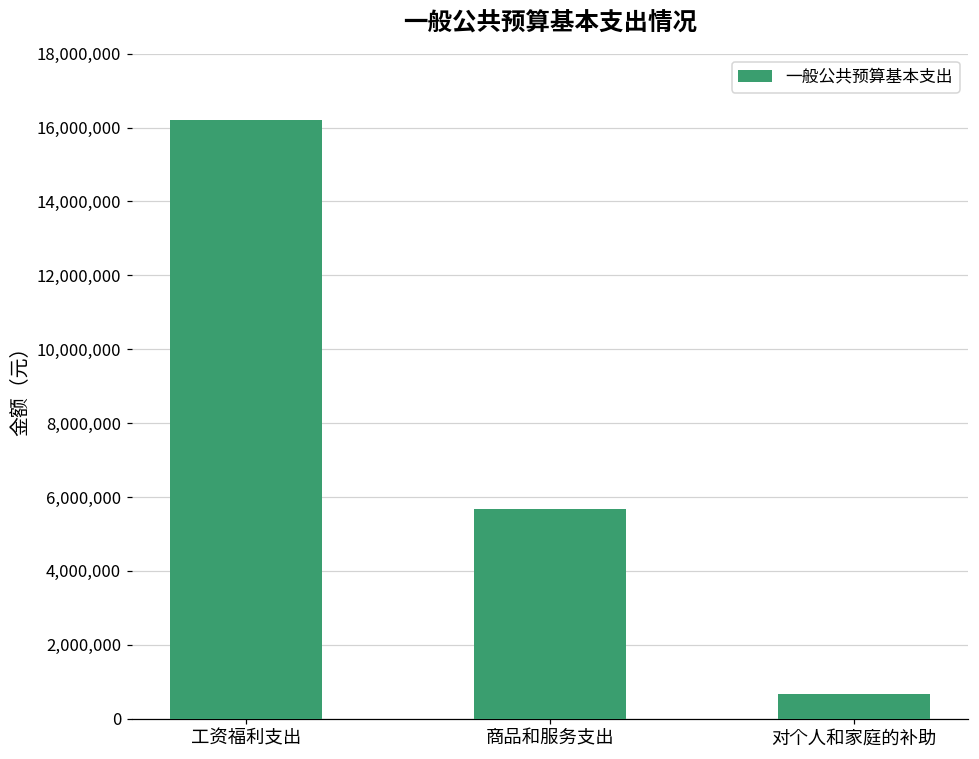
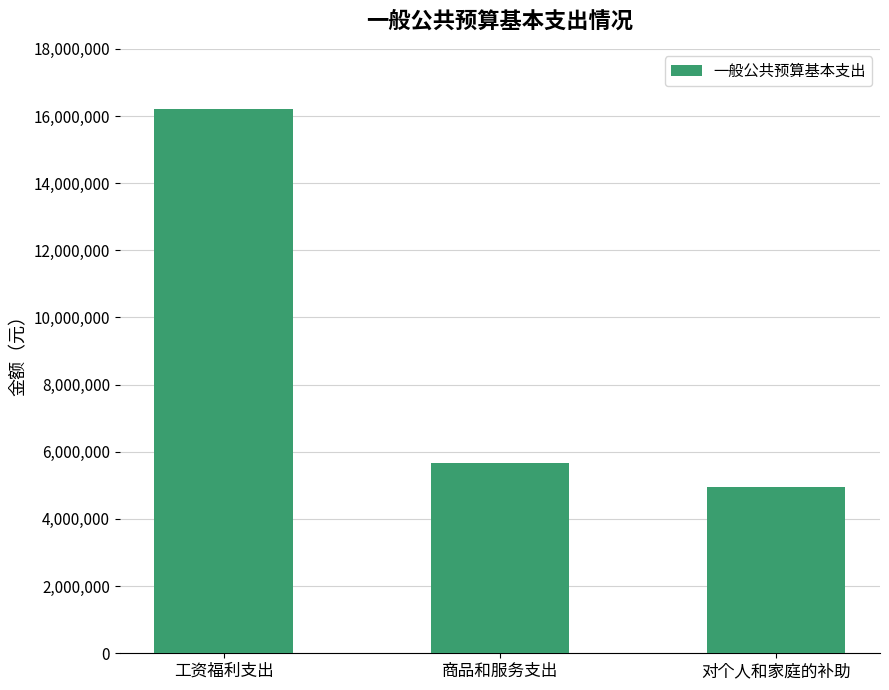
对个人和家庭的补助: 700,000 -> 4,900,000
